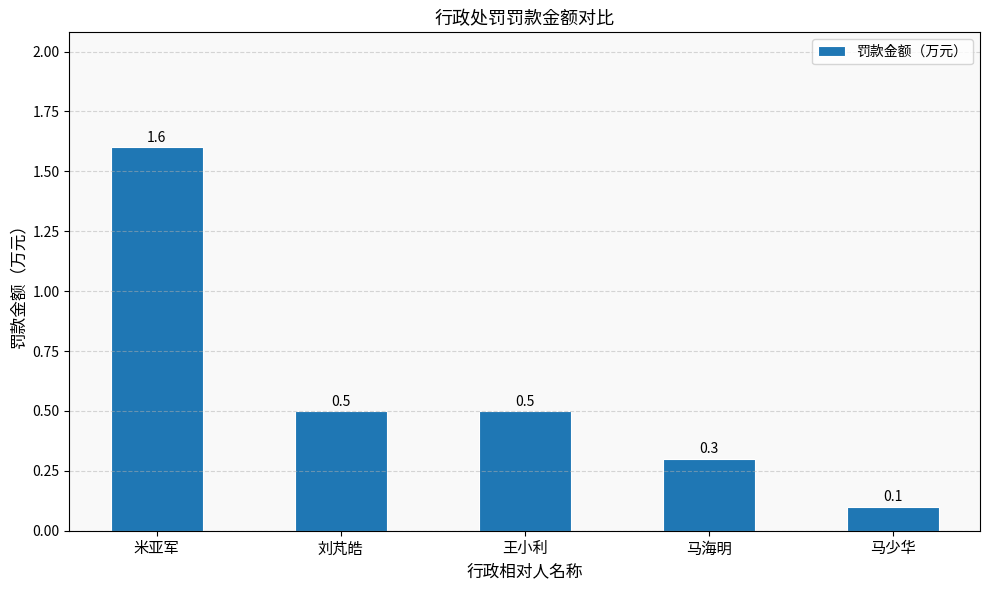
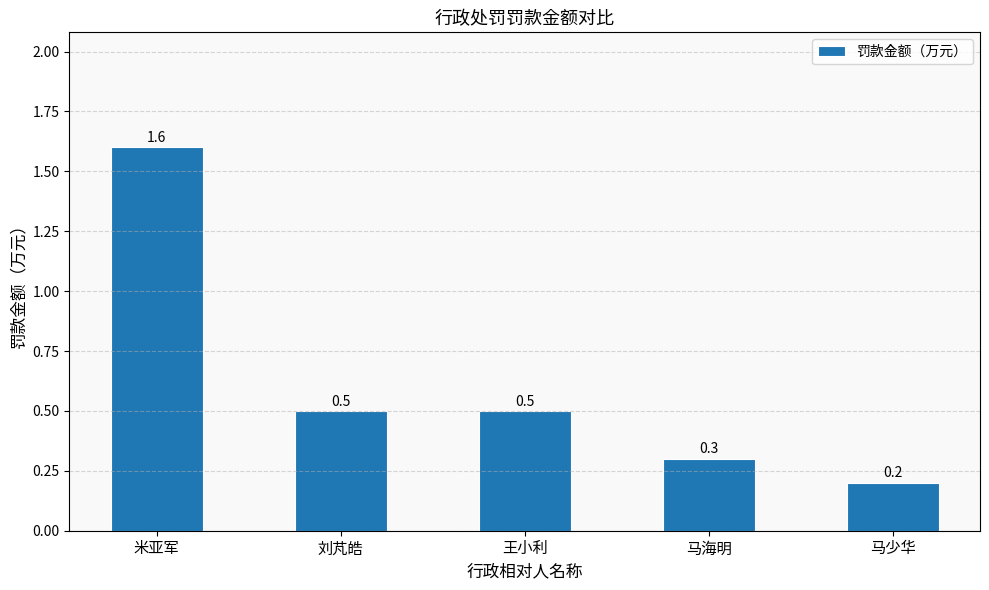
马少华: 0.1 -> 0.2
